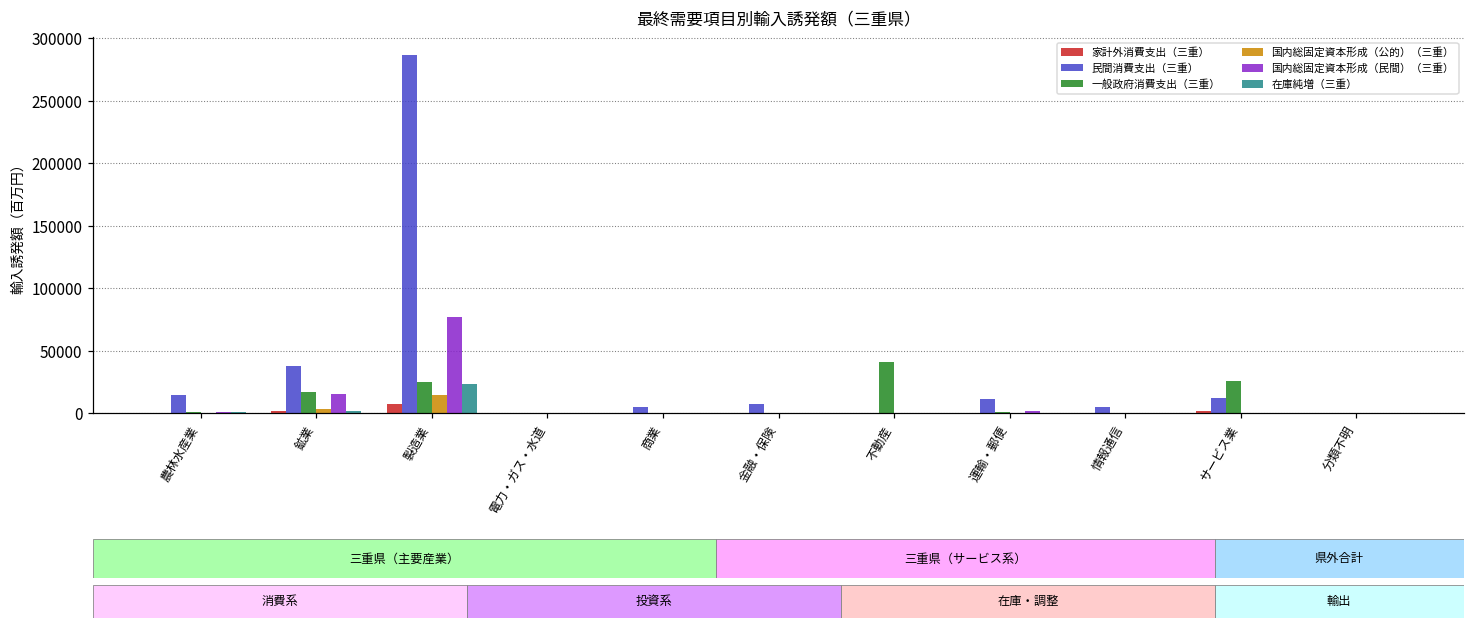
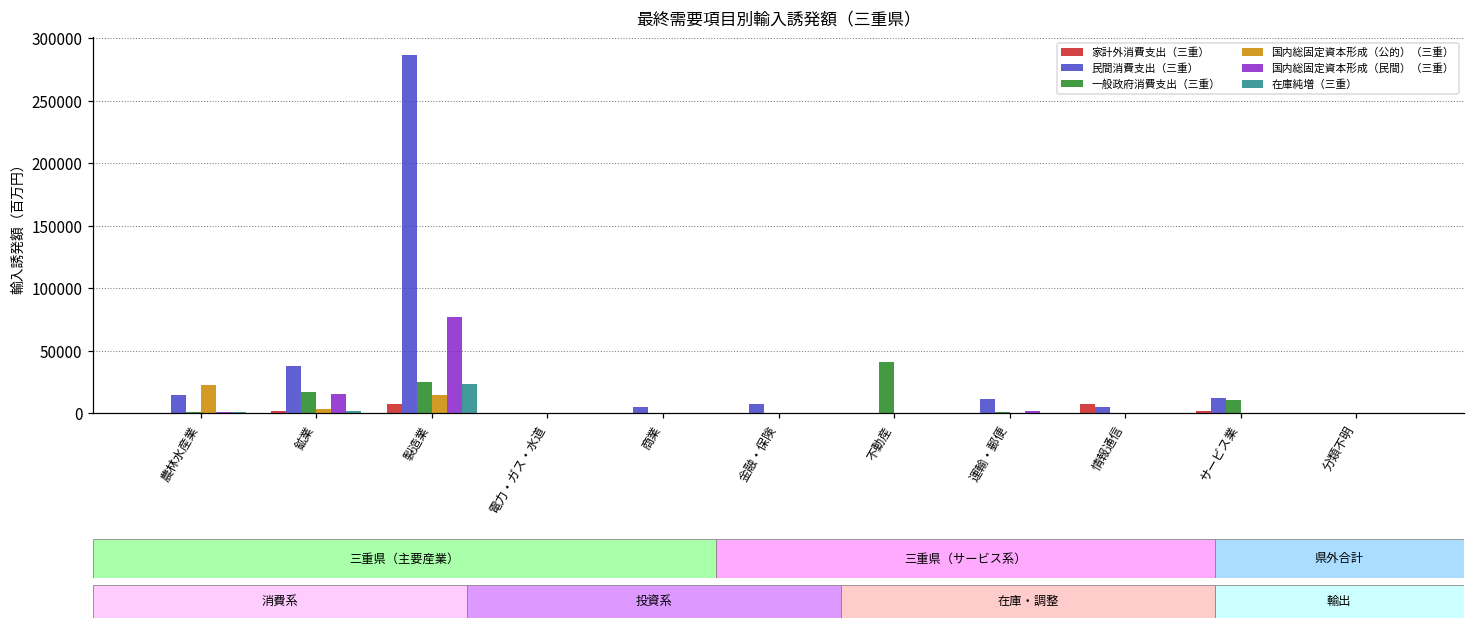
国内総固定資本形成（公的）（三重）, 農林水産業: 0 -> 23000
家計外消費支出（三重）, 情報通信: 0 -> 8000
一般政府消費支出（三重）, サービス業: 26000 -> 11000
